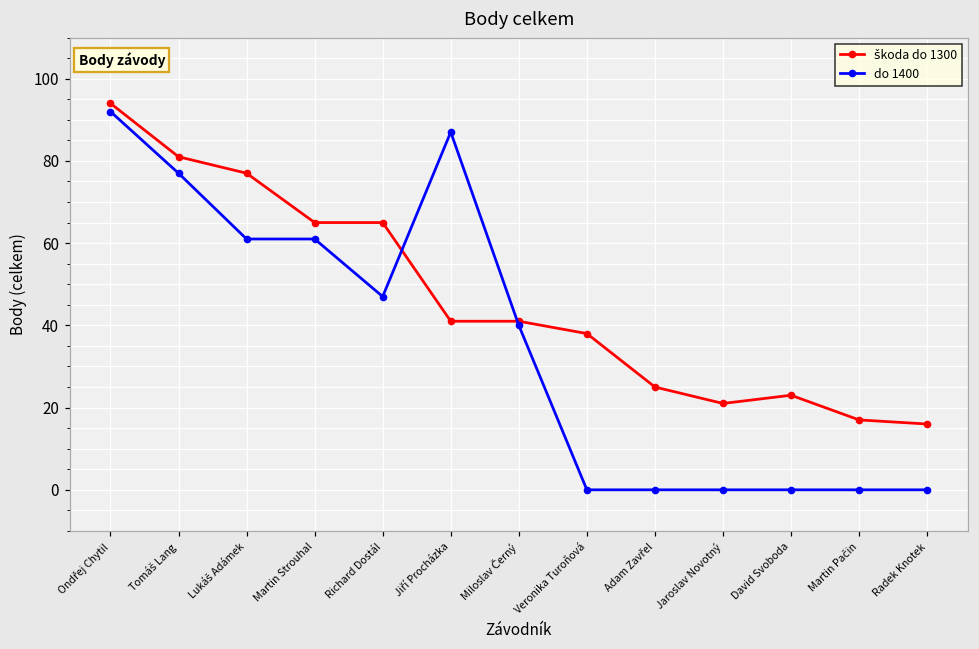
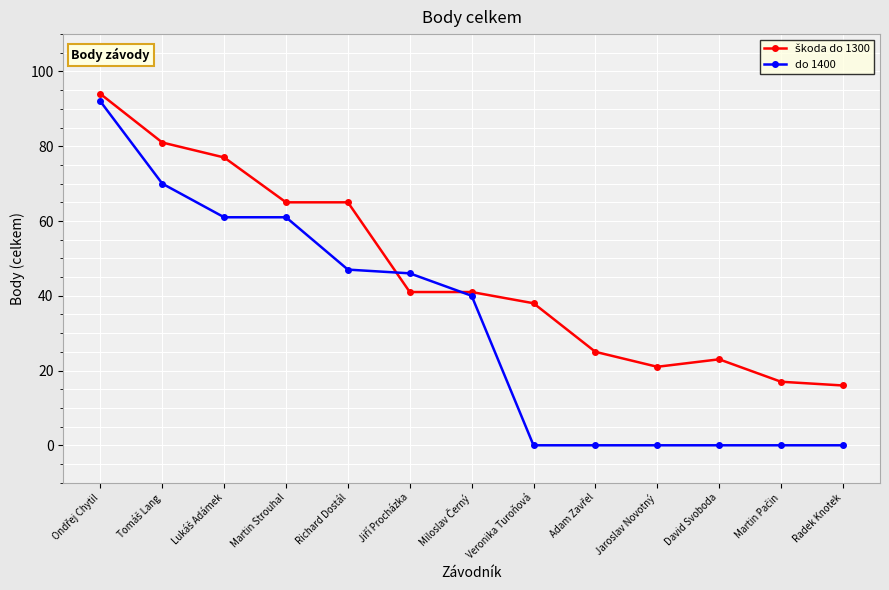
do 1400, Tomáš Lang: 77 -> 70
do 1400, Jiří Procházka: 87 -> 46
